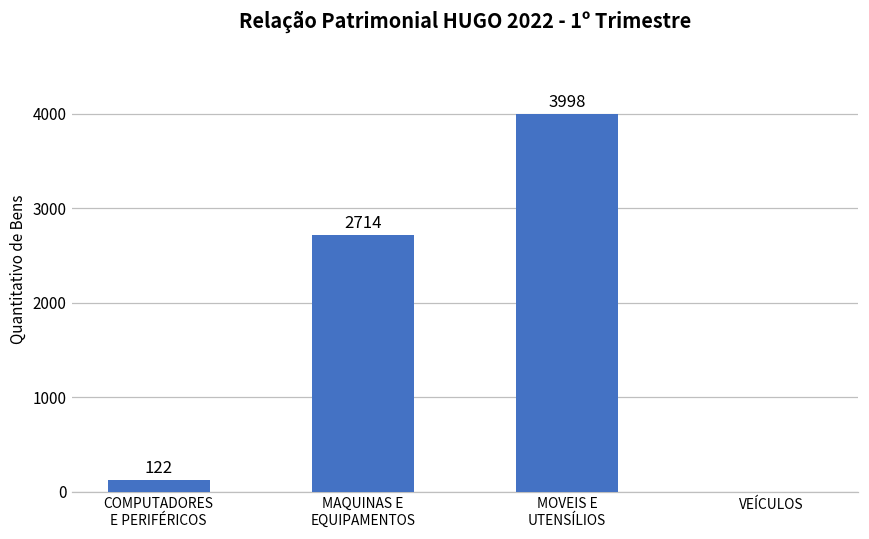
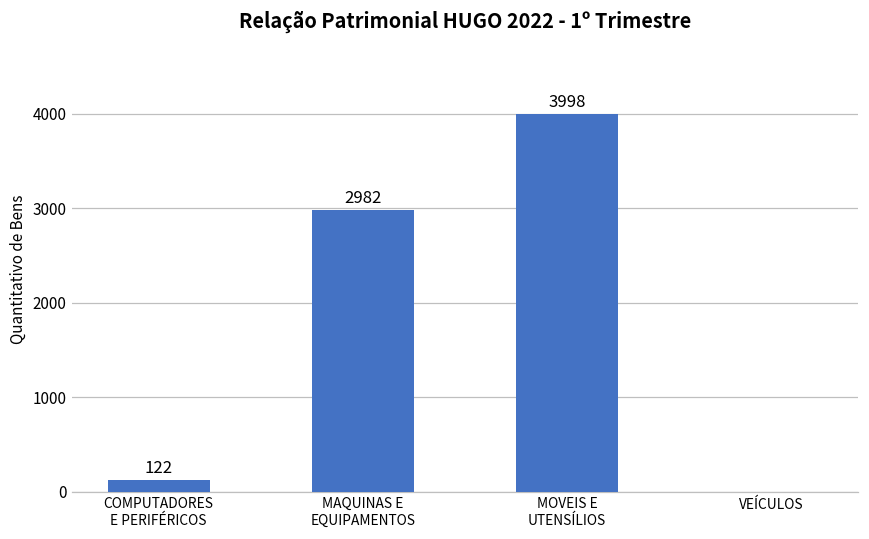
MAQUINAS E EQUIPAMENTOS: 2714 -> 2982
